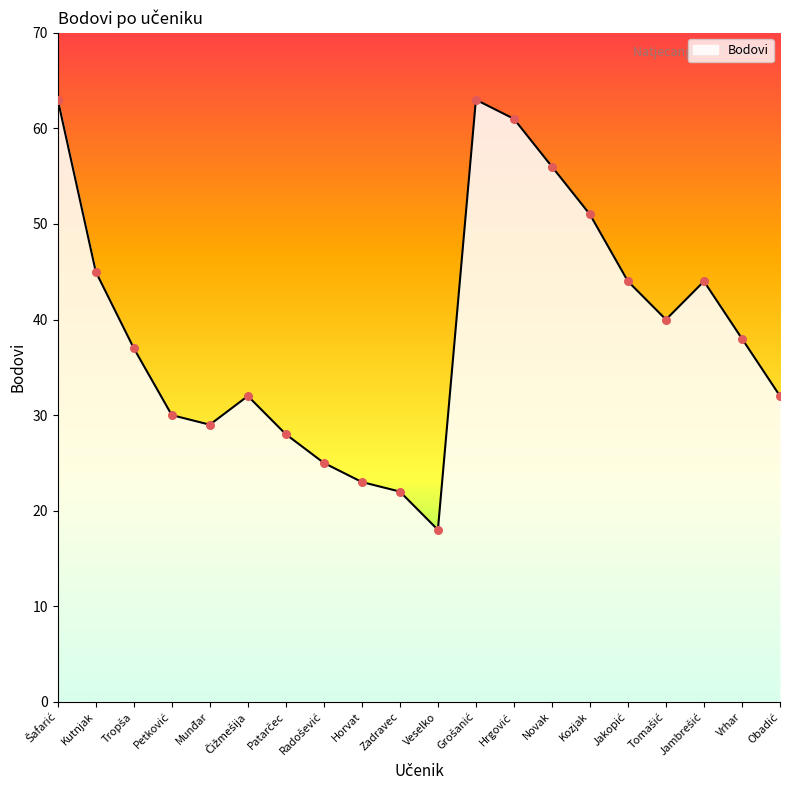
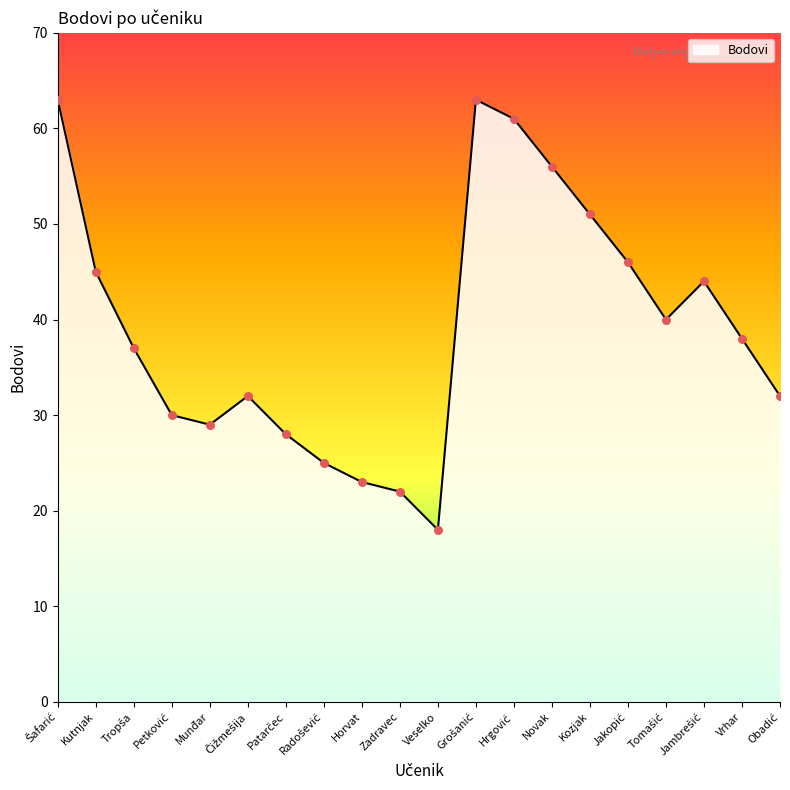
Jakopić: 44 -> 46
